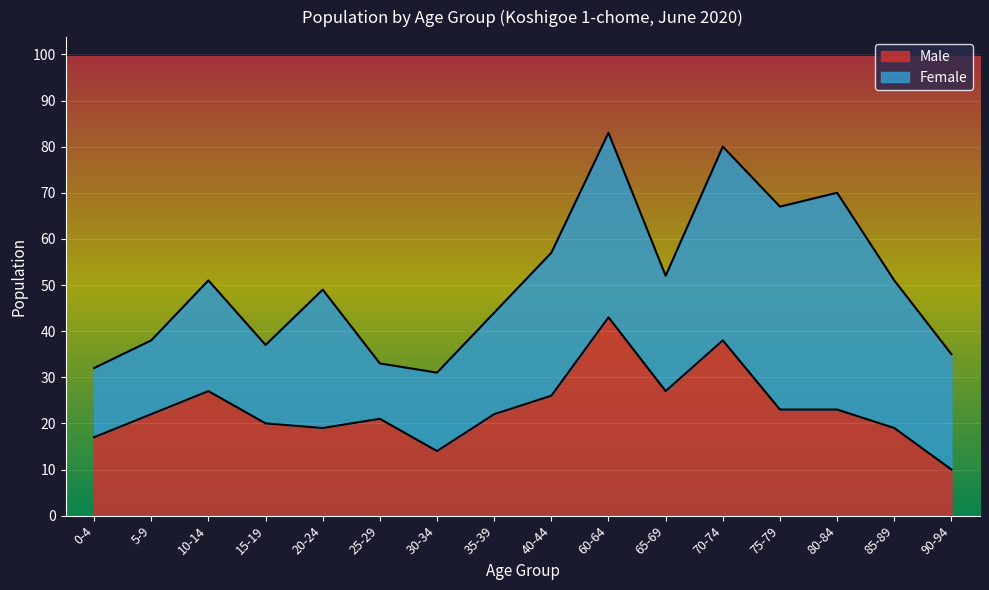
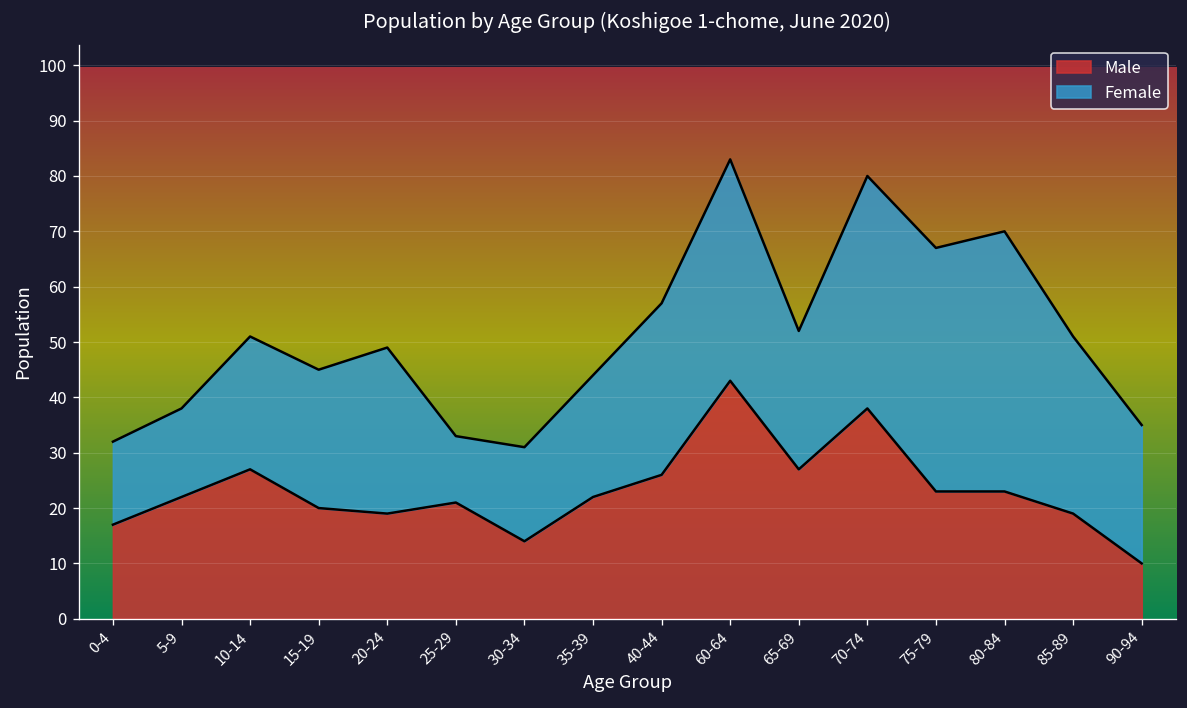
Female, 15-19: 17 -> 25
